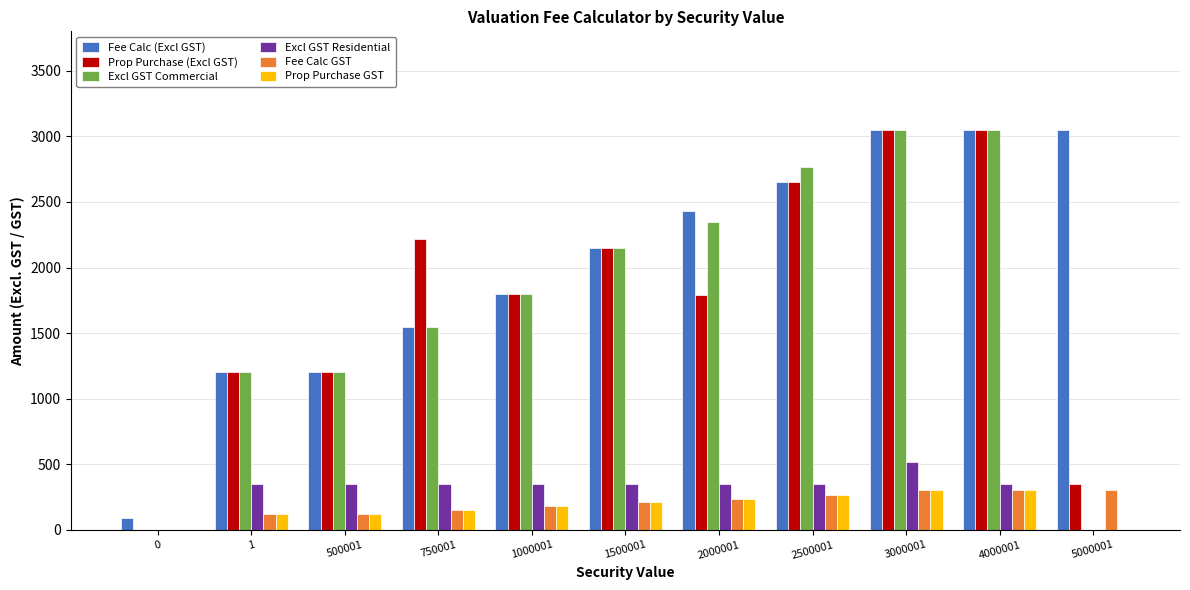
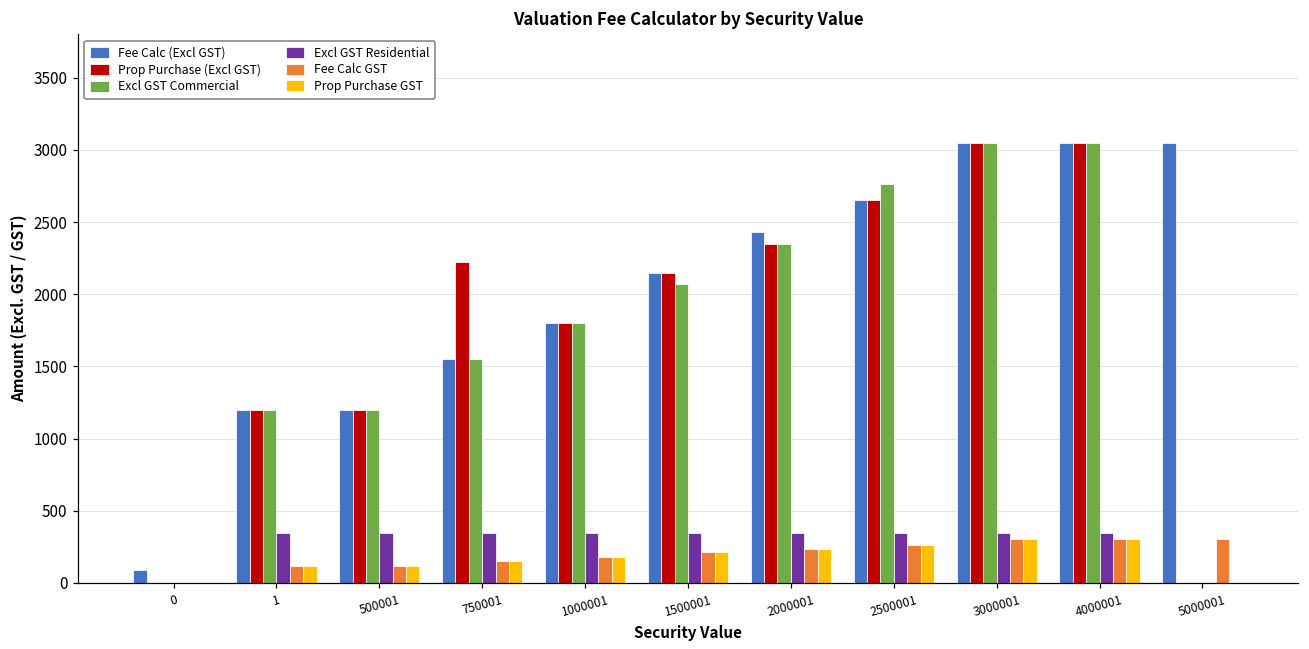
Excl GST Commercial, 1500001: 2150 -> 2070
Prop Purchase (Excl GST), 2000001: 1790 -> 2350
Excl GST Residential, 3000001: 520 -> 350
Prop Purchase (Excl GST), 5000001: 350 -> 0
